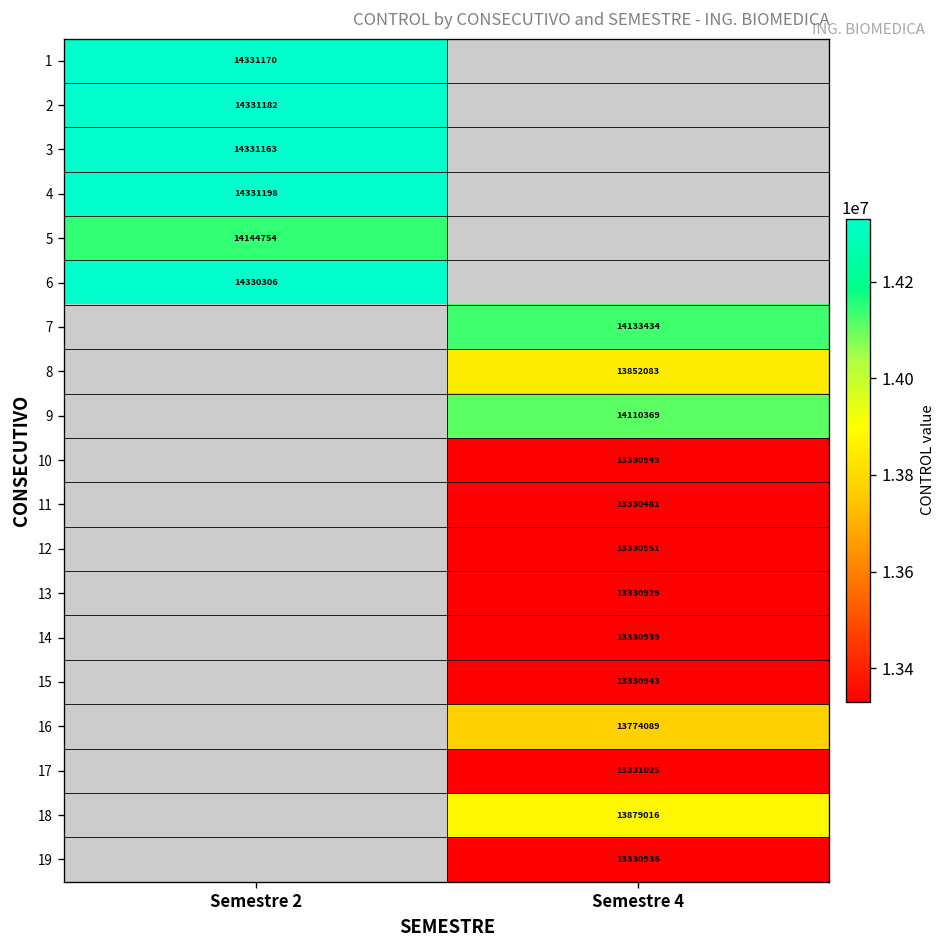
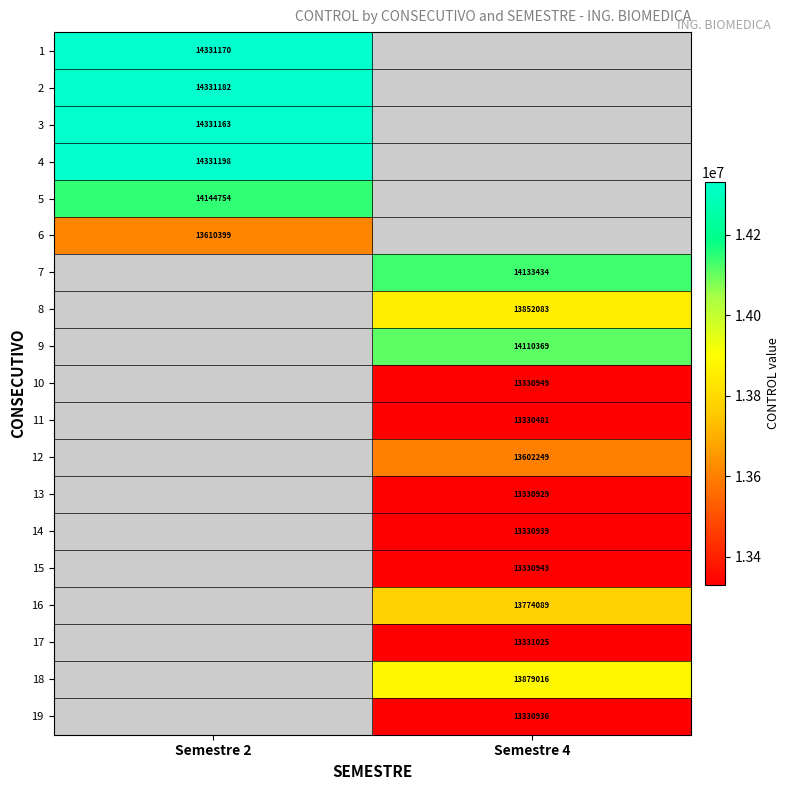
6, Semestre 2: 14330306 -> 13610399
12, Semestre 4: 13330951 -> 13602249
